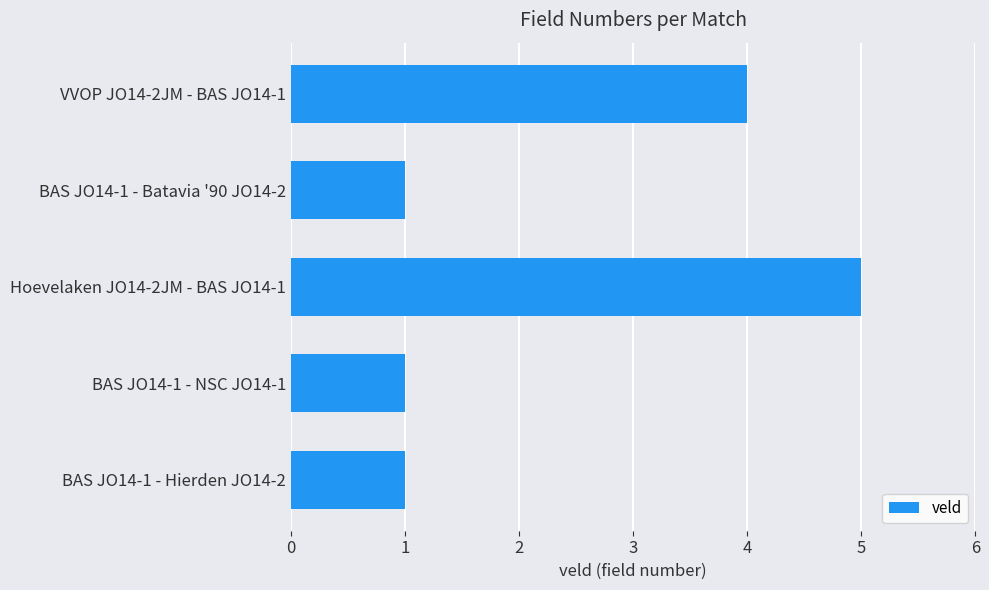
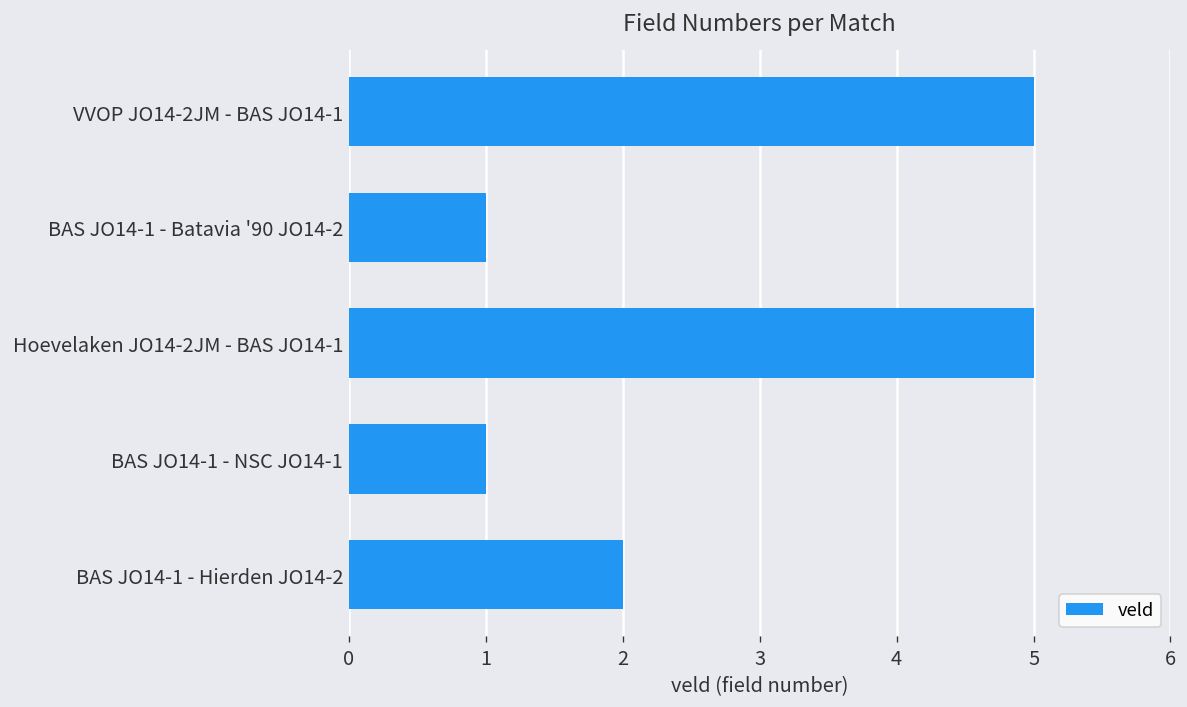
VVOP JO14-2JM - BAS JO14-1: 4 -> 5
BAS JO14-1 - Hierden JO14-2: 1 -> 2
